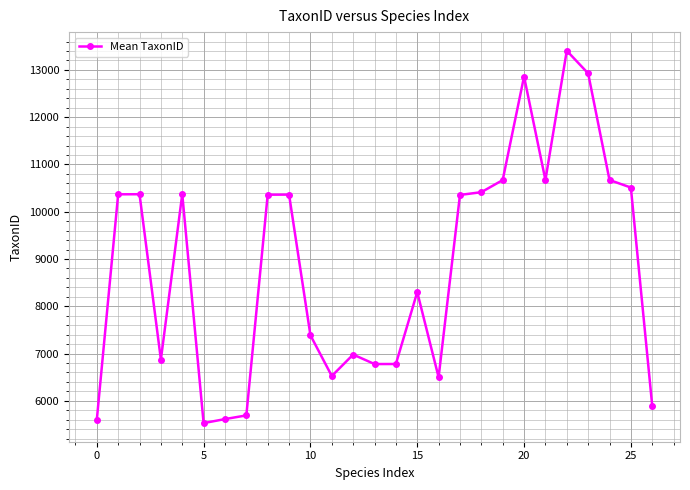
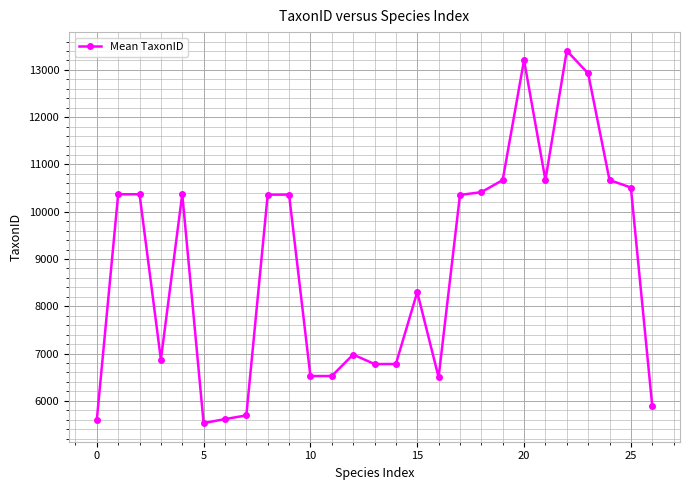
10: 7400 -> 6500
20: 12900 -> 13200
